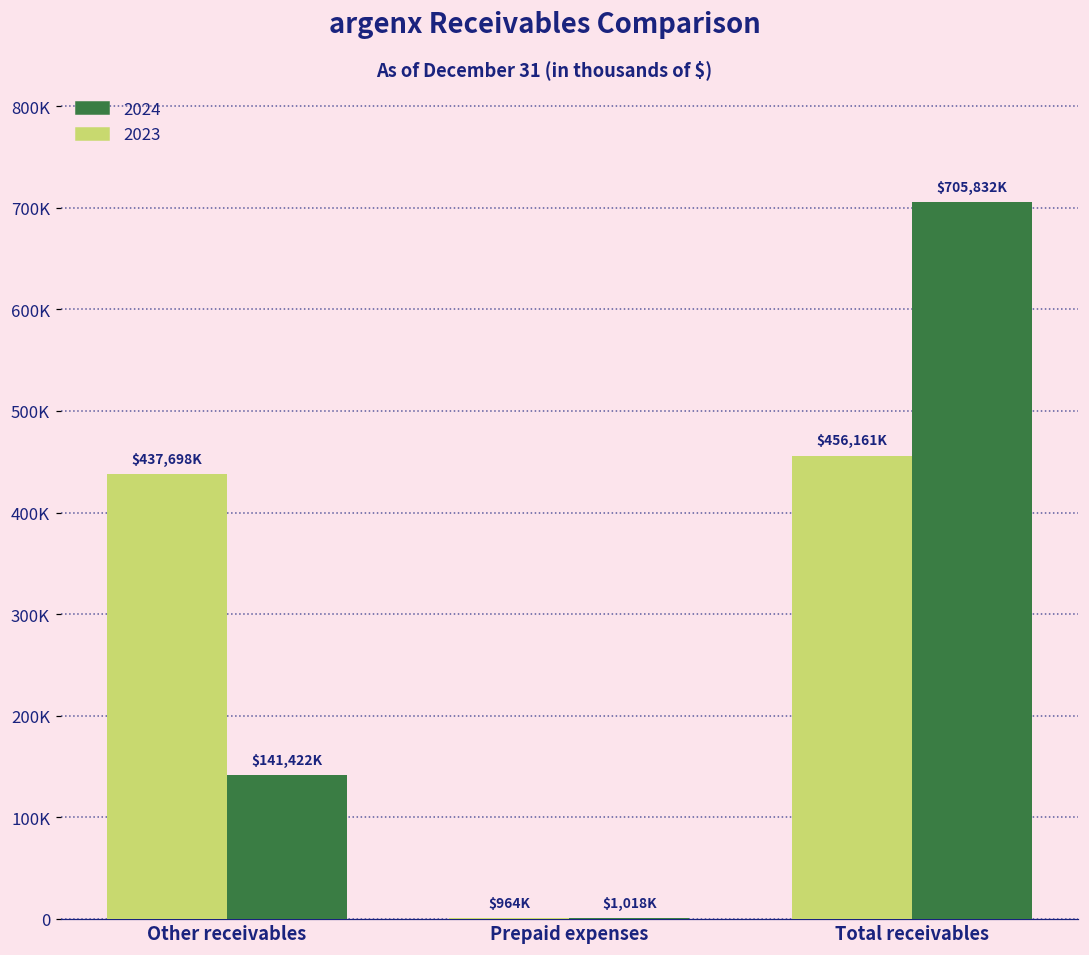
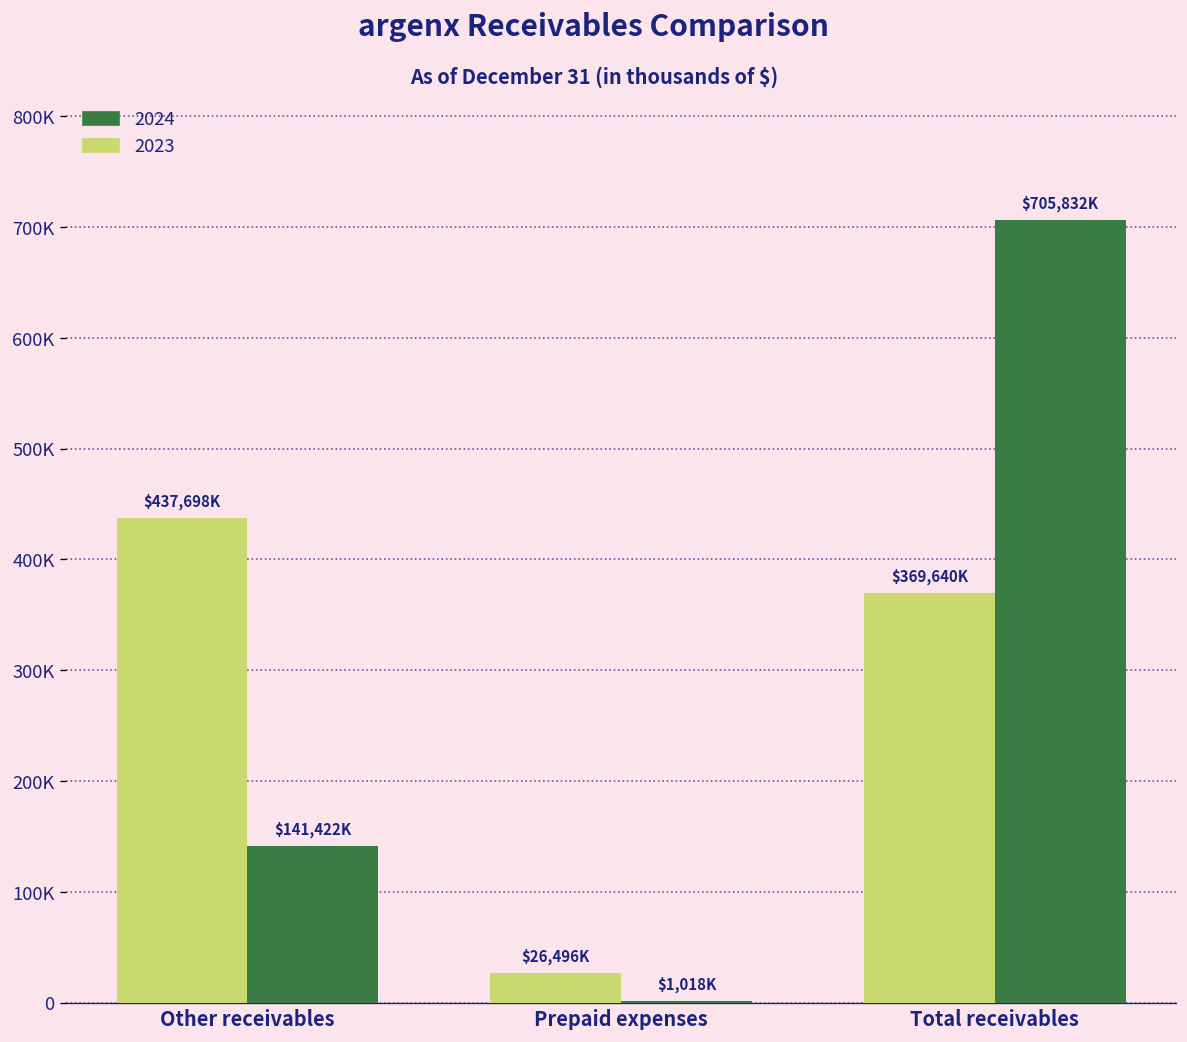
2023, Prepaid expenses: $964K -> $26,496K
2023, Total receivables: $456,161K -> $369,640K
